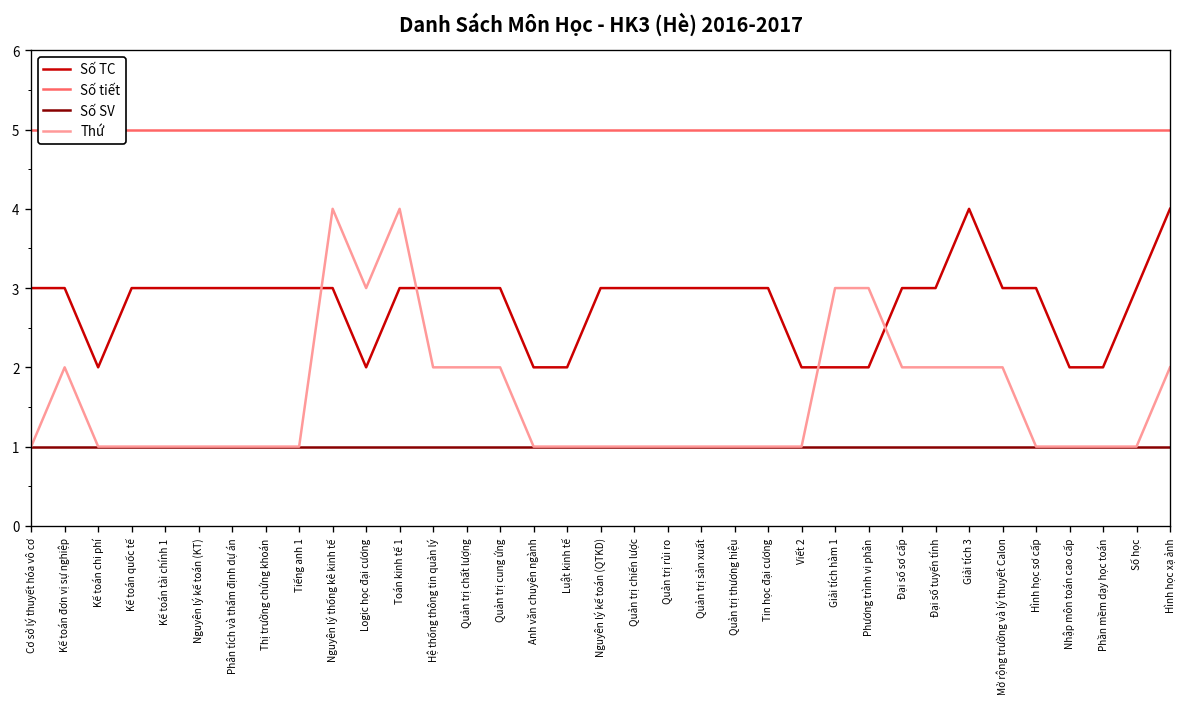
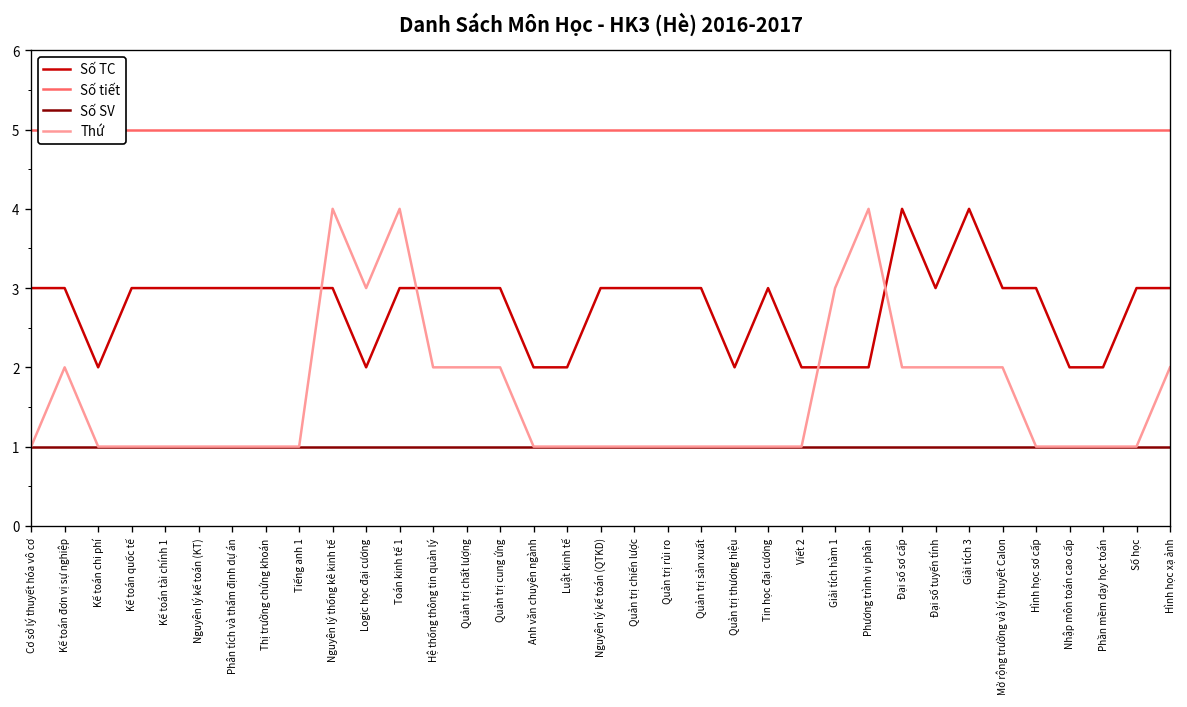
Số TC, Quản trị thương hiệu: 3 -> 2
Thứ, Phương trình vi phân: 3 -> 4
Số TC, Đại số sơ cấp: 3 -> 4
Số TC, Hình học xạ ảnh: 4 -> 3
